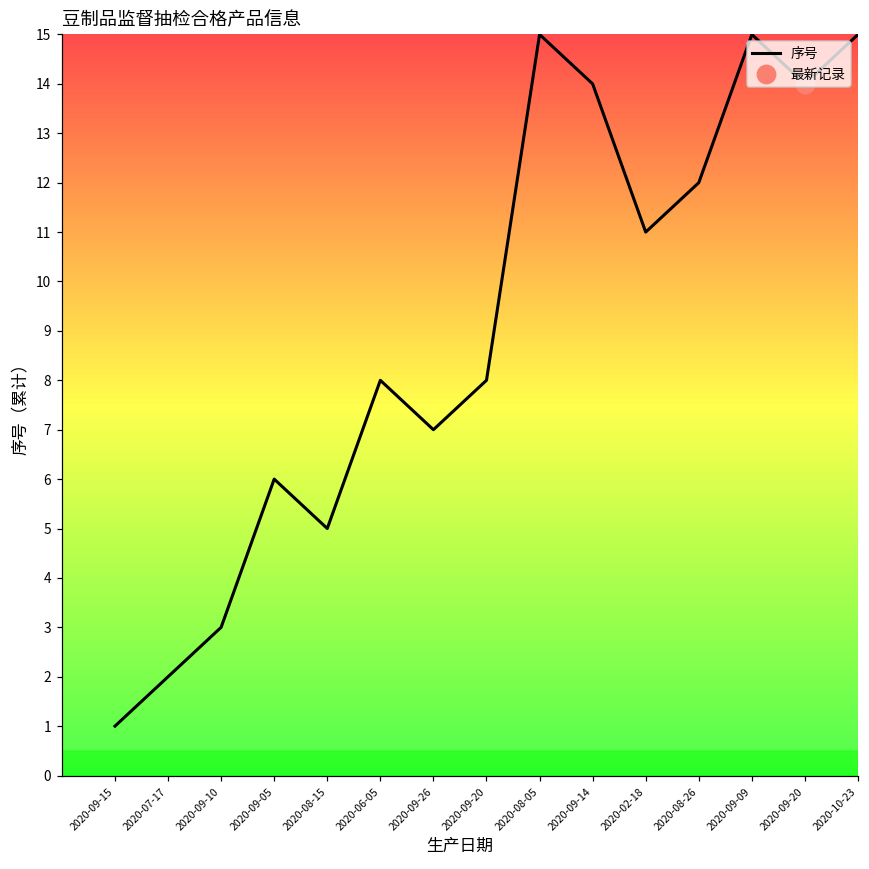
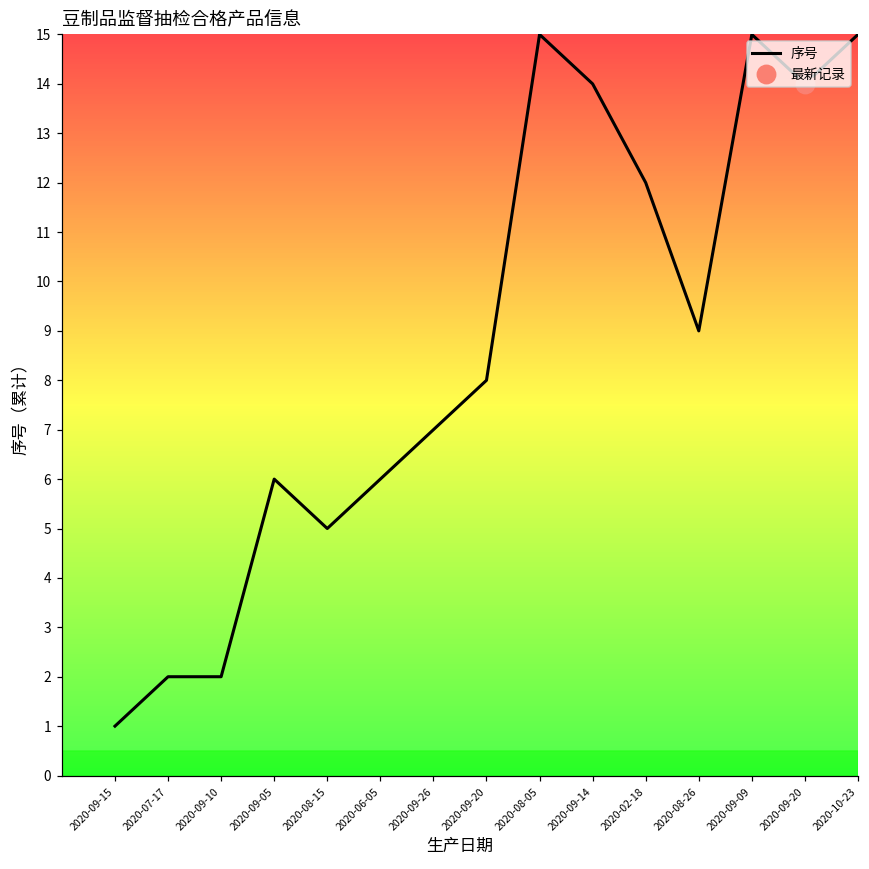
序号, 2020-09-10: 3 -> 2
序号, 2020-06-05: 8 -> 6
序号, 2020-02-18: 11 -> 12
序号, 2020-08-26: 12 -> 9
